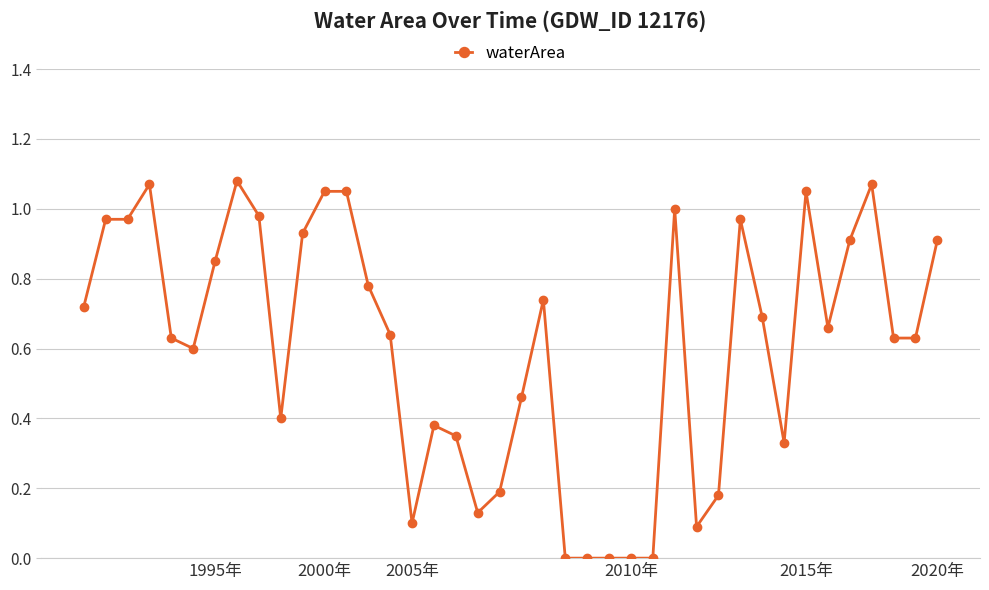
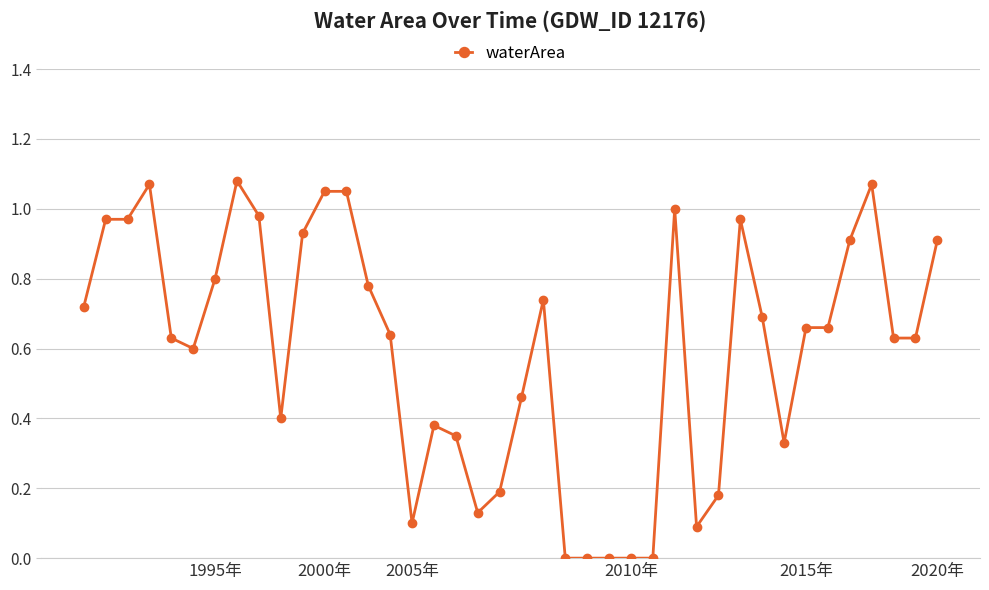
1995年: 0.85 -> 0.80
2015年: 1.05 -> 0.66
